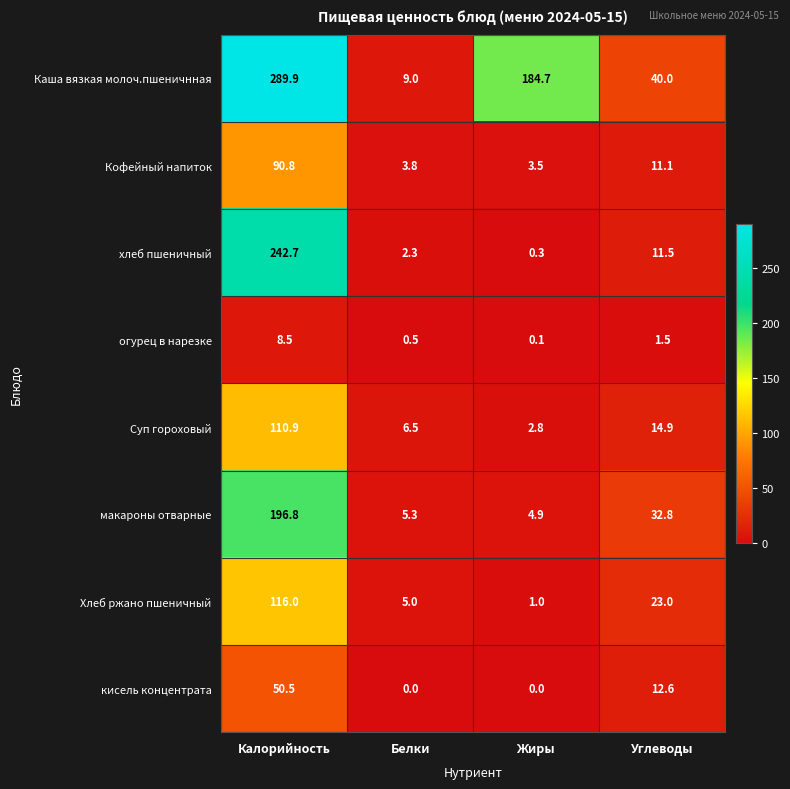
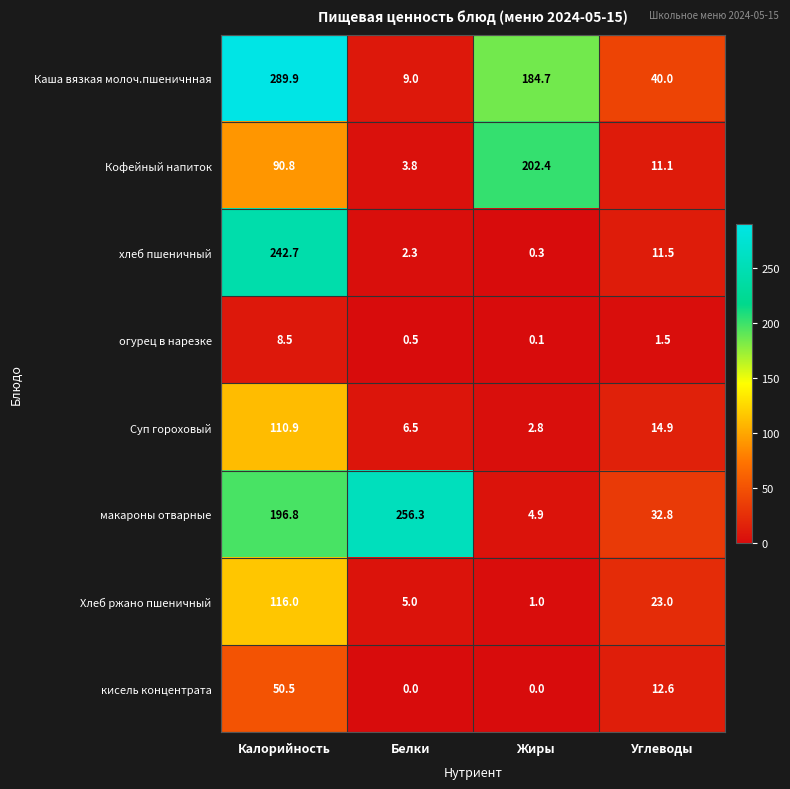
Кофейный напиток, Жиры: 3.5 -> 202.4
макароны отварные, Белки: 5.3 -> 256.3
